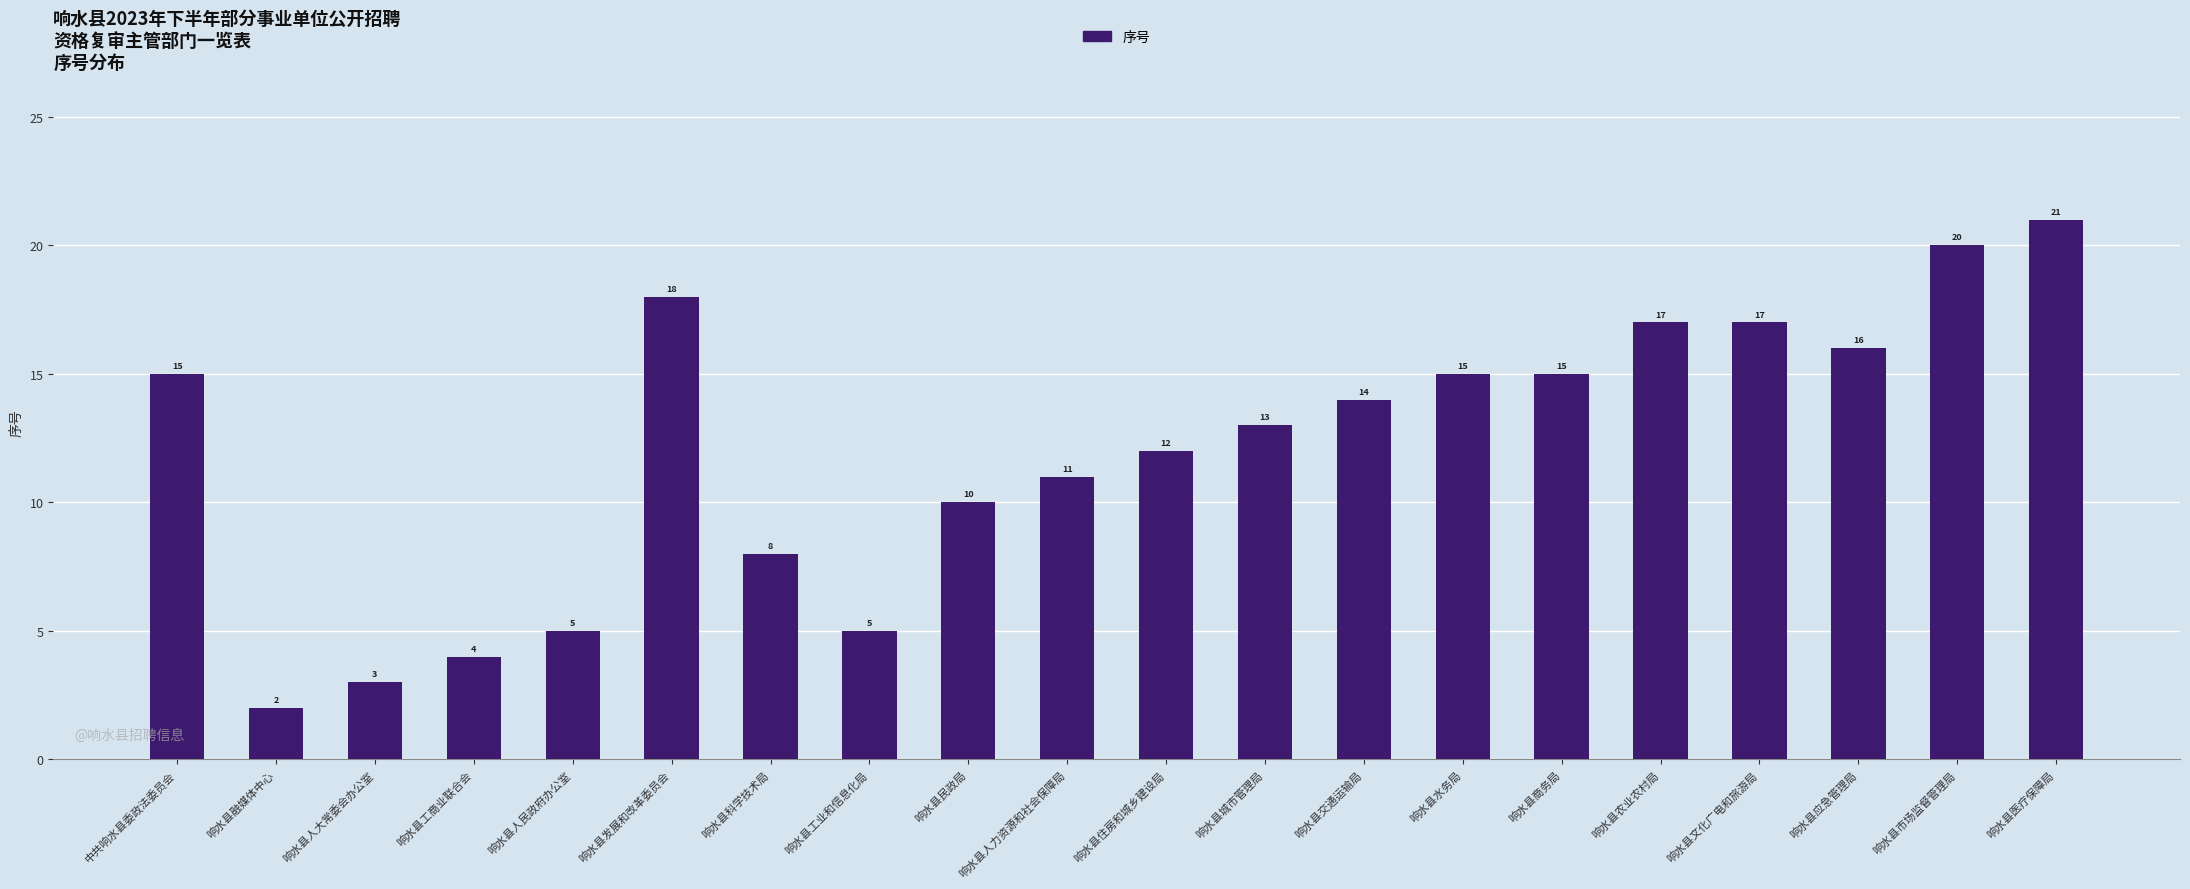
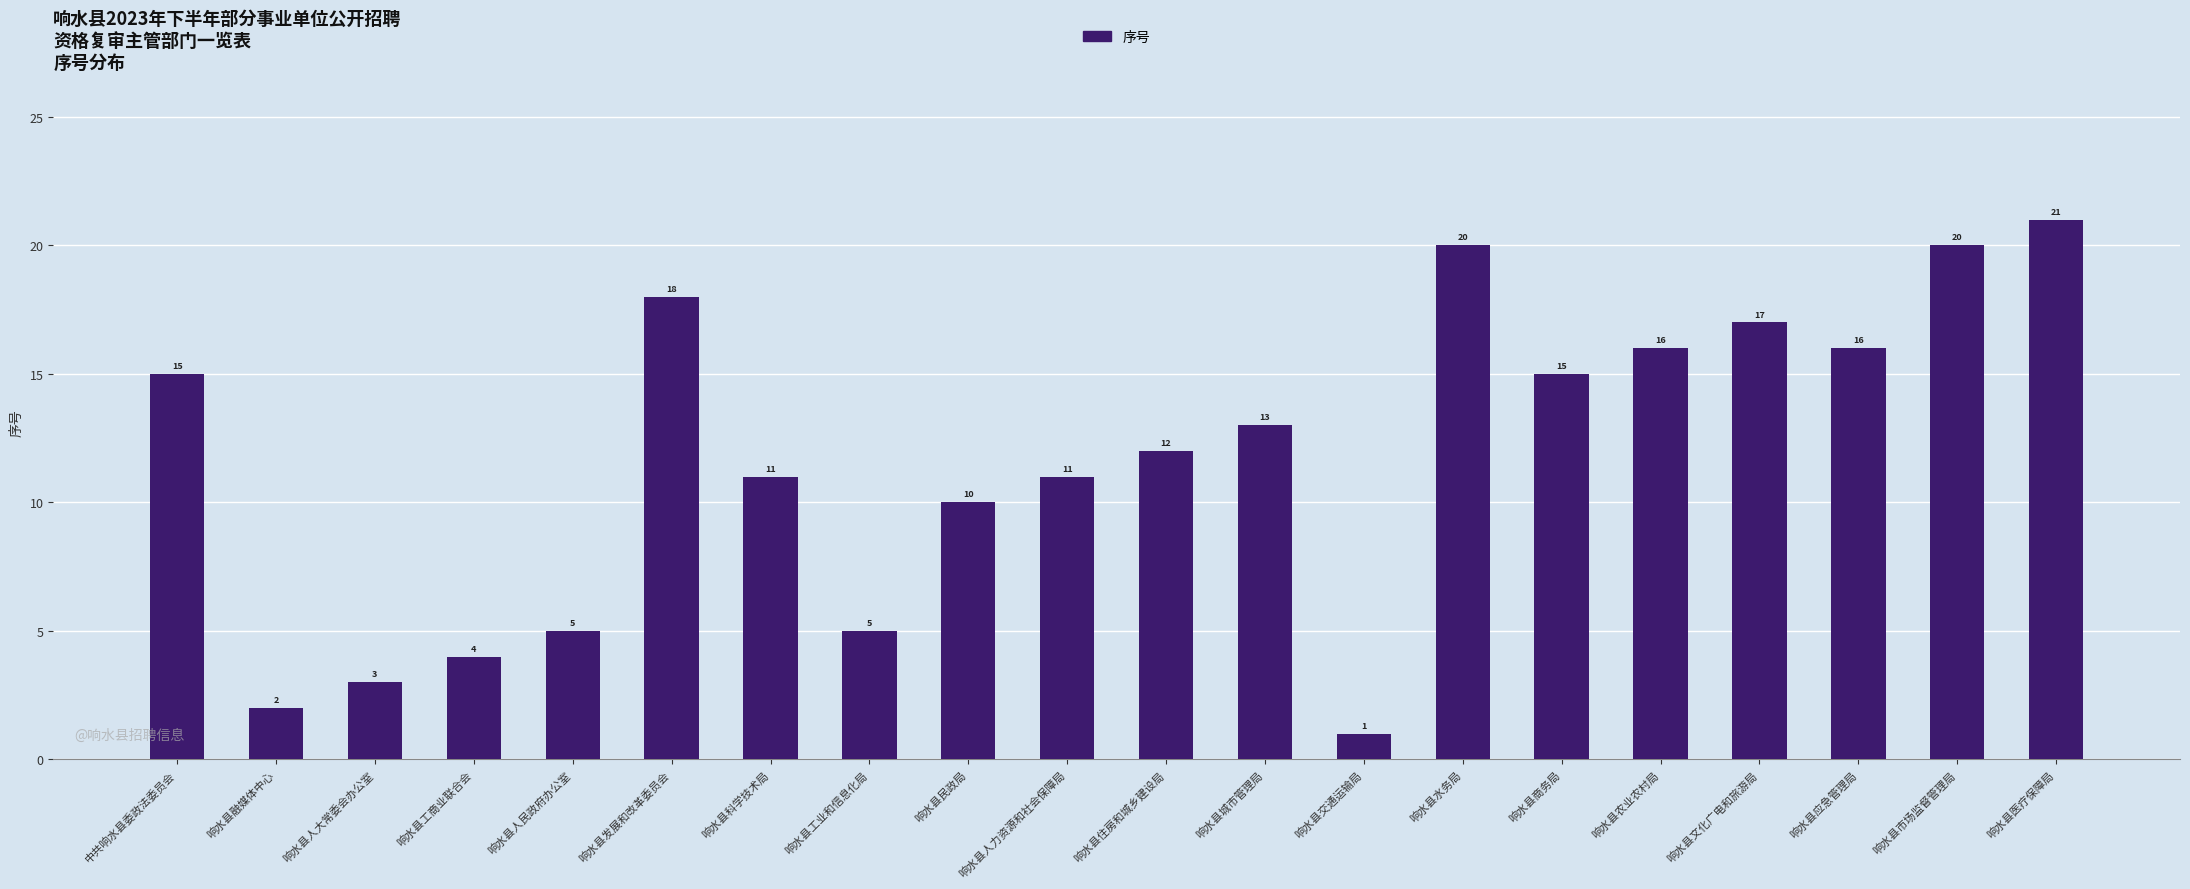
响水县科学技术局: 8 -> 11
响水县交通运输局: 14 -> 1
响水县水务局: 15 -> 20
响水县农业农村局: 17 -> 16
